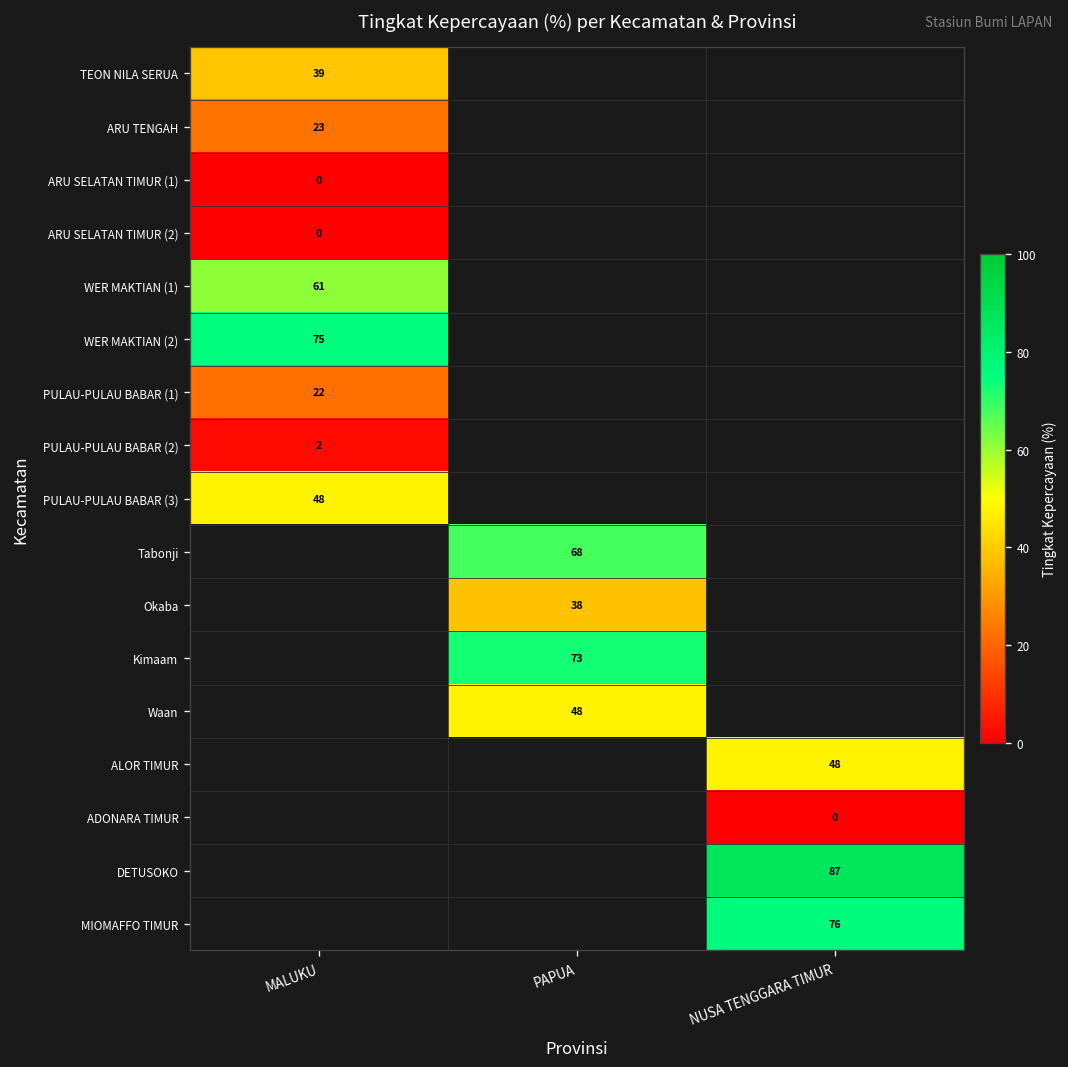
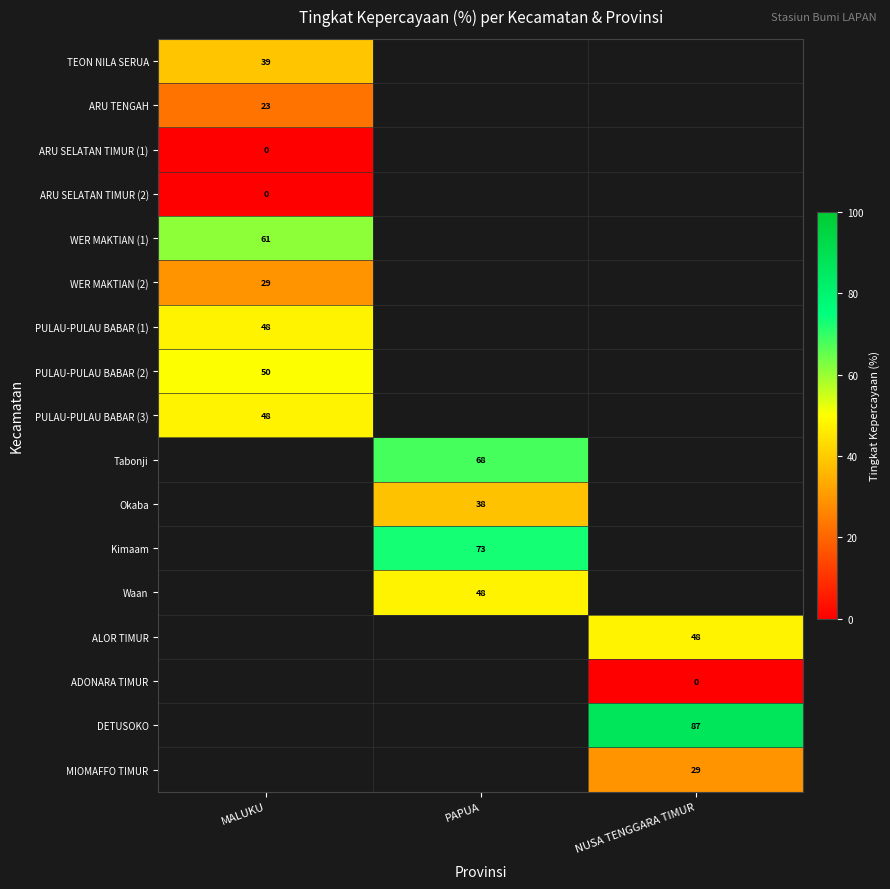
WER MAKTIAN (2), MALUKU: 75 -> 29
PULAU-PULAU BABAR (1), MALUKU: 22 -> 48
PULAU-PULAU BABAR (2), MALUKU: 2 -> 50
MIOMAFFO TIMUR, NUSA TENGGARA TIMUR: 76 -> 29
